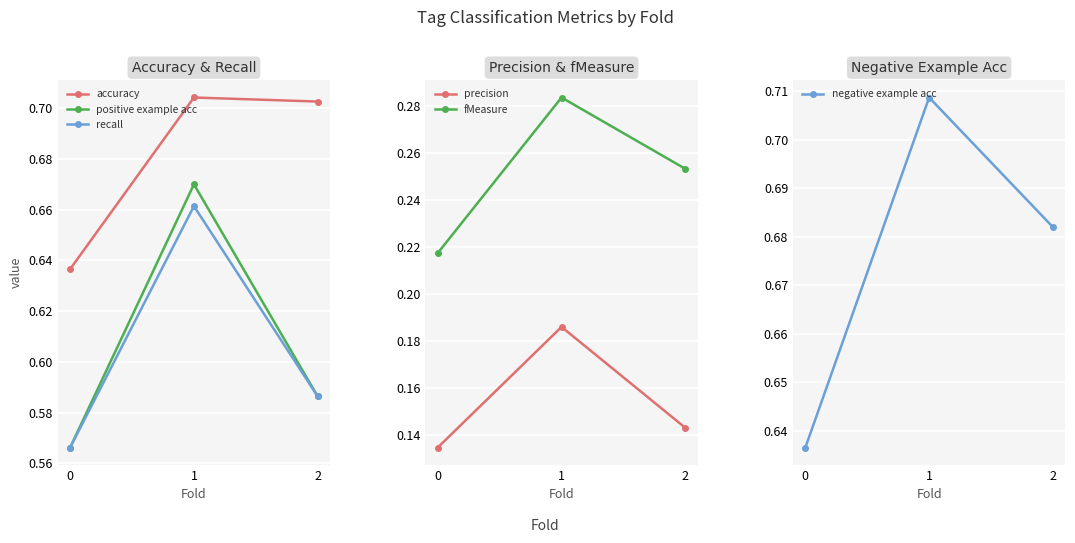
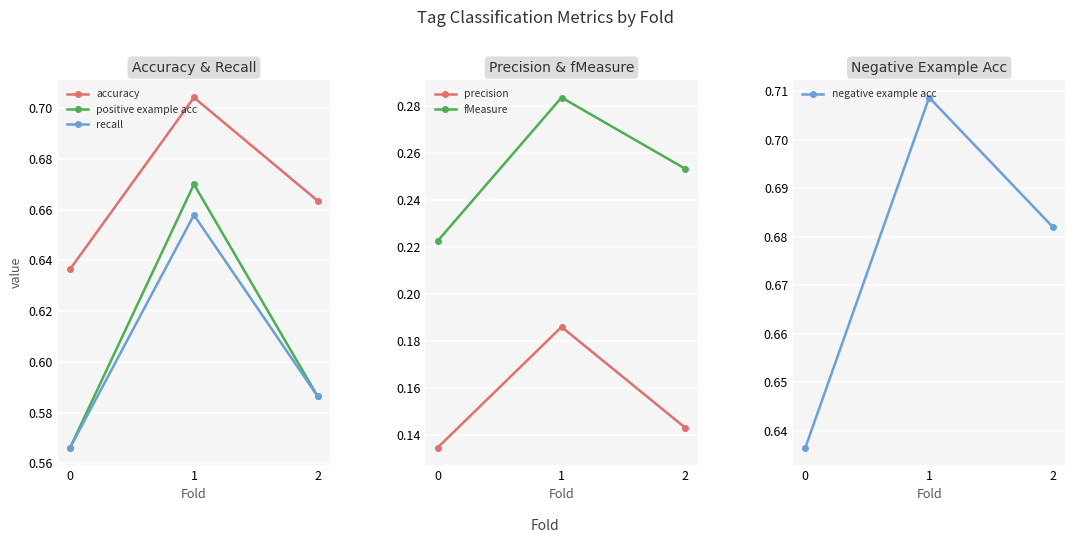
Accuracy & Recall, recall, 1: 0.661 -> 0.658
Accuracy & Recall, accuracy, 2: 0.703 -> 0.664
Precision & fMeasure, fMeasure, 0: 0.218 -> 0.223
